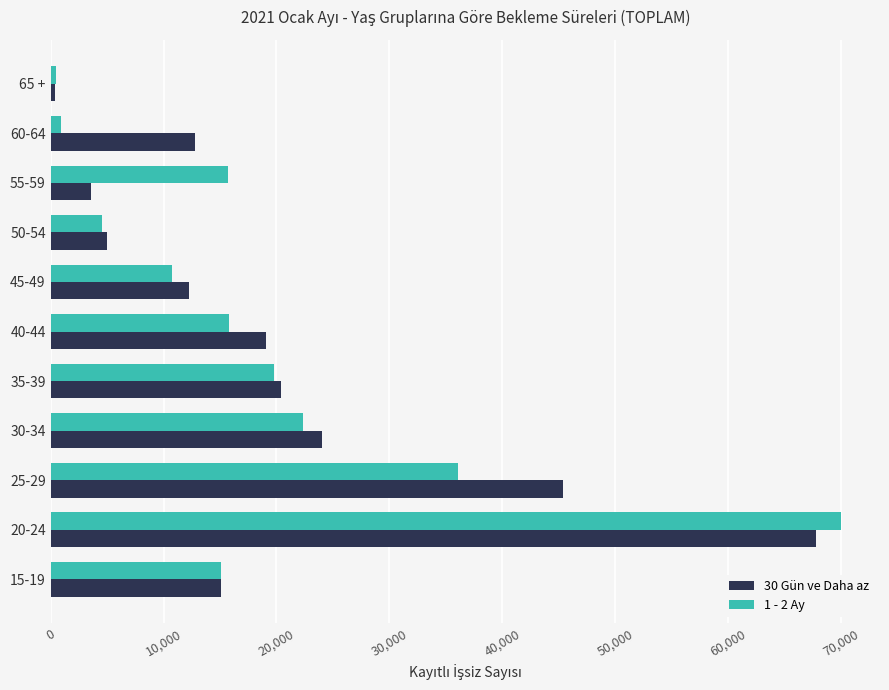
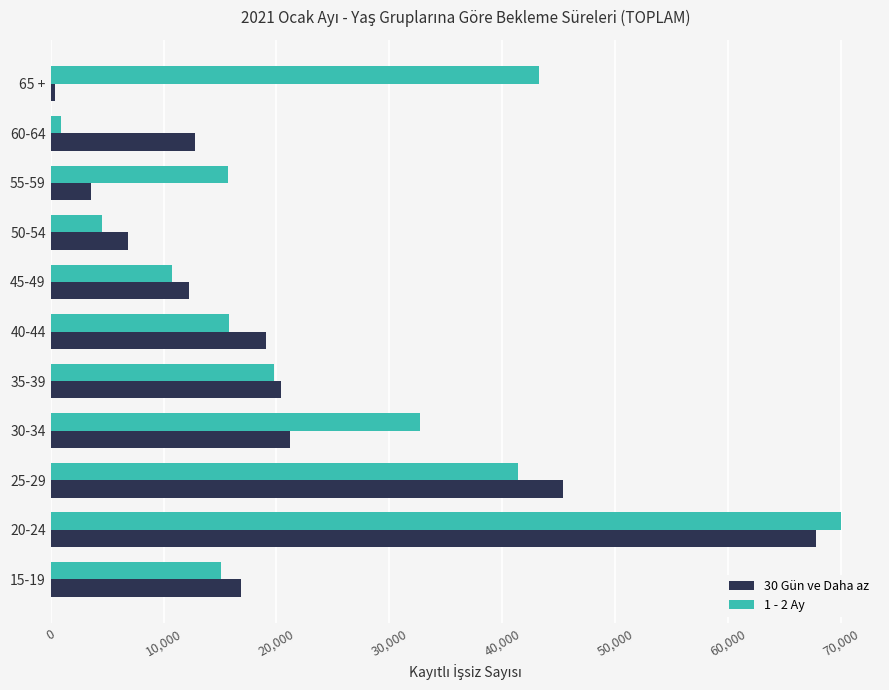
1 - 2 Ay, 65 +: 500 -> 43,200
30 Gün ve Daha az, 50-54: 5,000 -> 6,900
1 - 2 Ay, 30-34: 22,300 -> 32,700
30 Gün ve Daha az, 30-34: 24,000 -> 21,200
1 - 2 Ay, 25-29: 36,100 -> 41,400
30 Gün ve Daha az, 15-19: 15,100 -> 16,900
